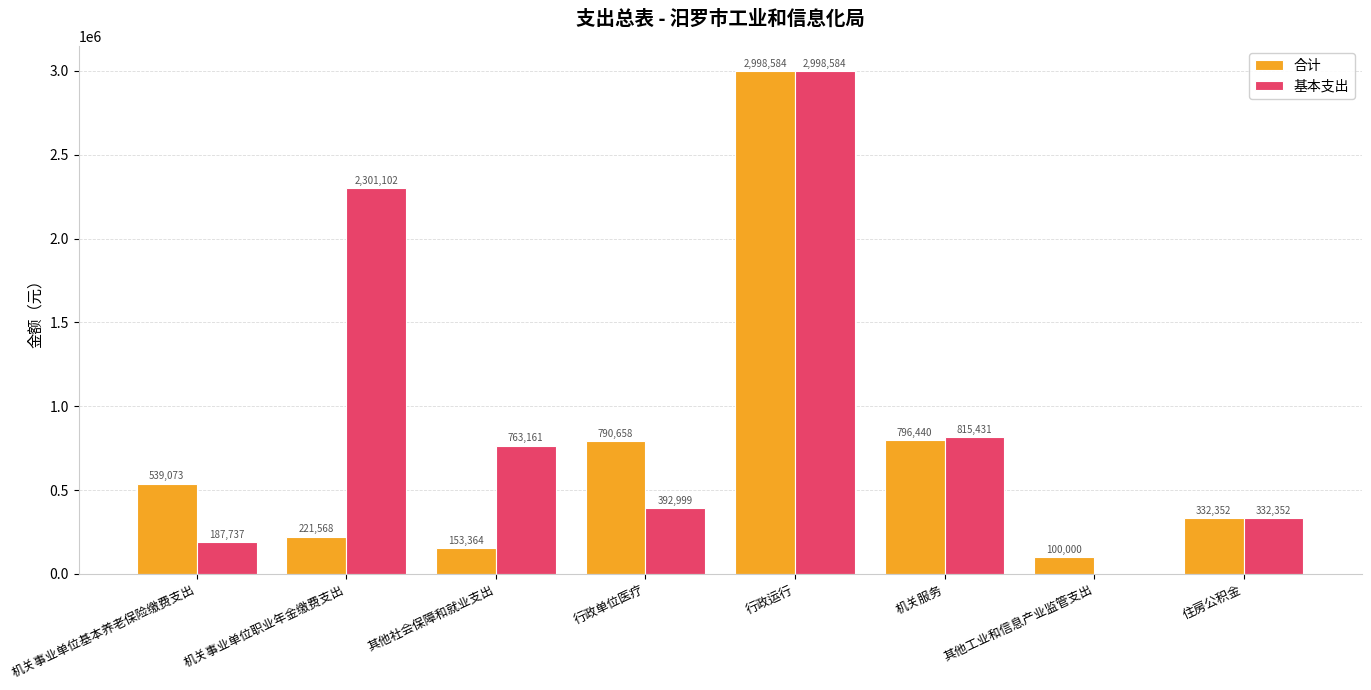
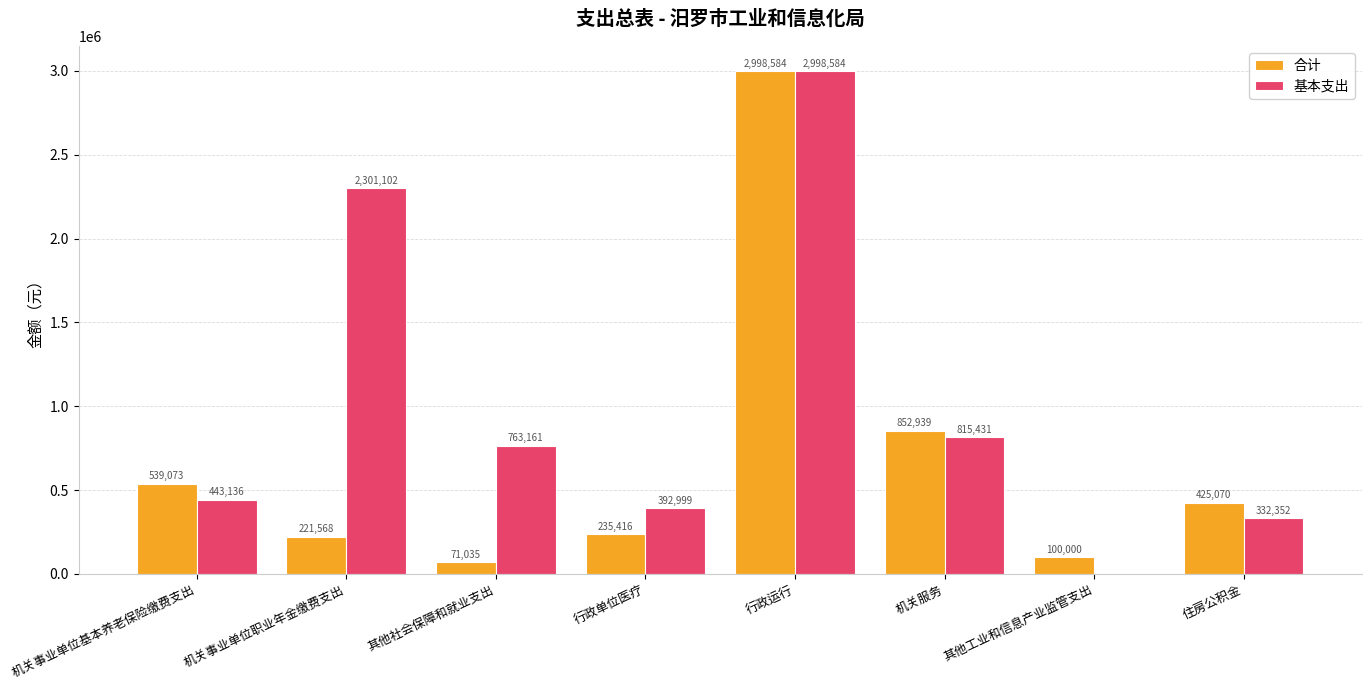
基本支出, 机关事业单位基本养老保险缴费支出: 187,737 -> 443,136
合计, 其他社会保障和就业支出: 153,364 -> 71,035
合计, 行政单位医疗: 790,658 -> 235,416
合计, 机关服务: 796,440 -> 852,939
合计, 住房公积金: 332,352 -> 425,070
